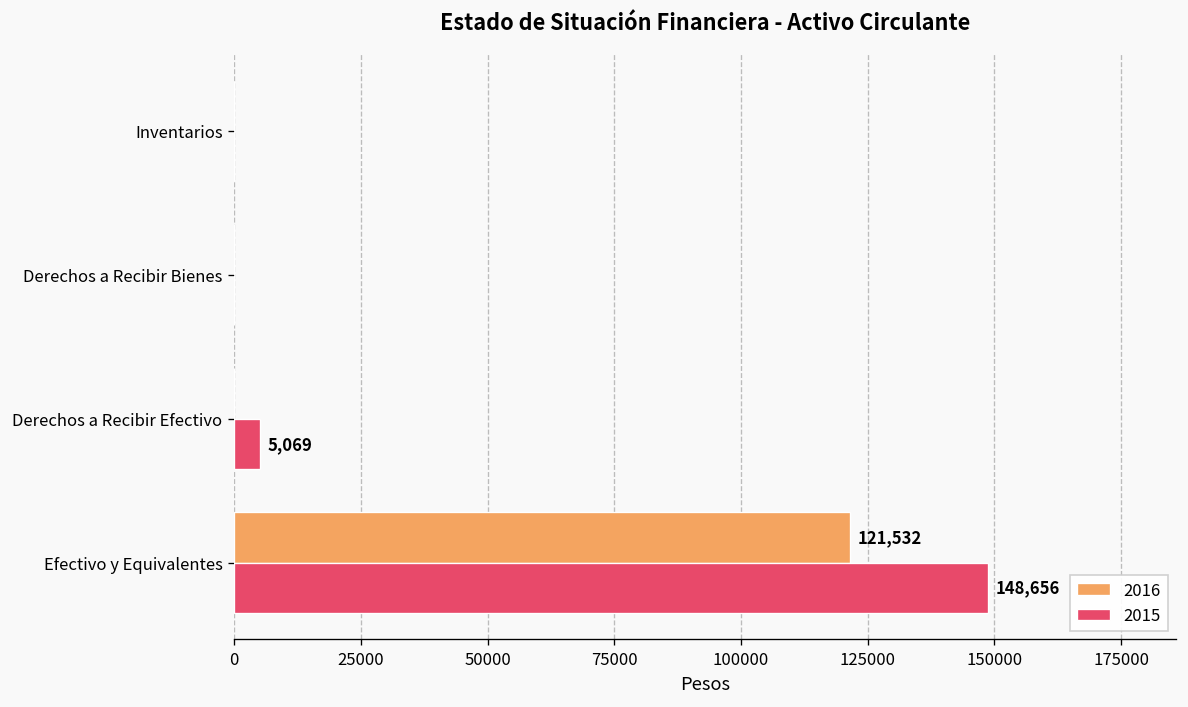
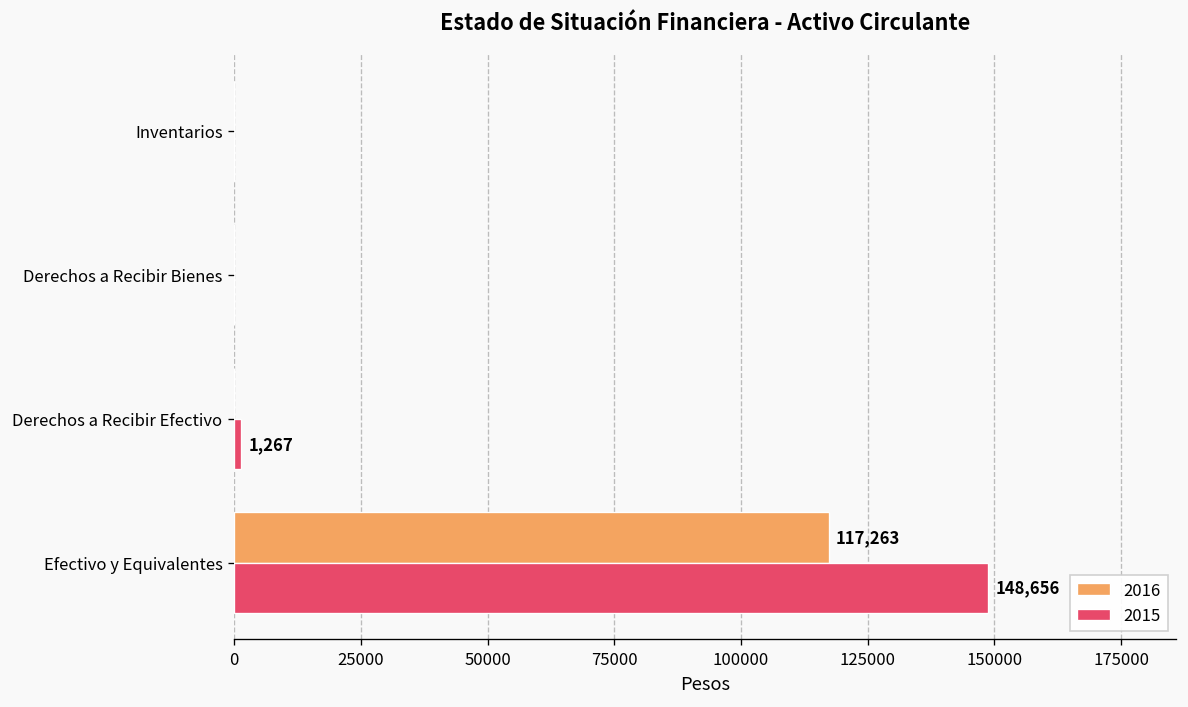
2015, Derechos a Recibir Efectivo: 5,069 -> 1,267
2016, Efectivo y Equivalentes: 121,532 -> 117,263
